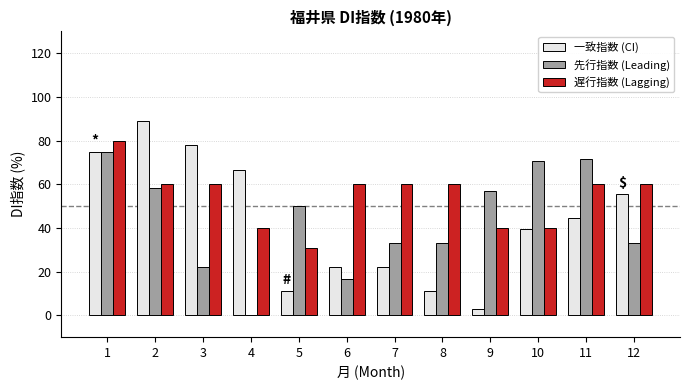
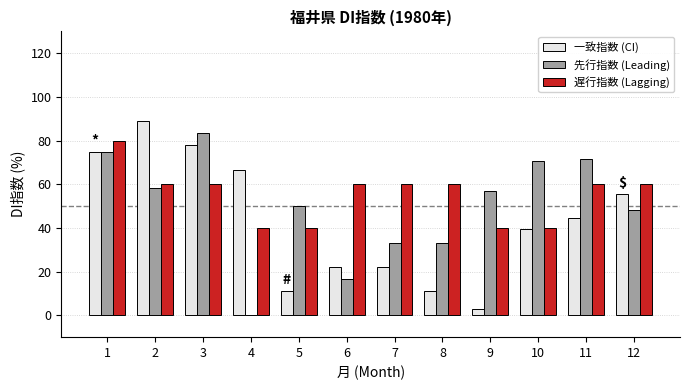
先行指数 (Leading), 3: 22 -> 83
遅行指数 (Lagging), 5: 31 -> 40
先行指数 (Leading), 12: 33 -> 48
